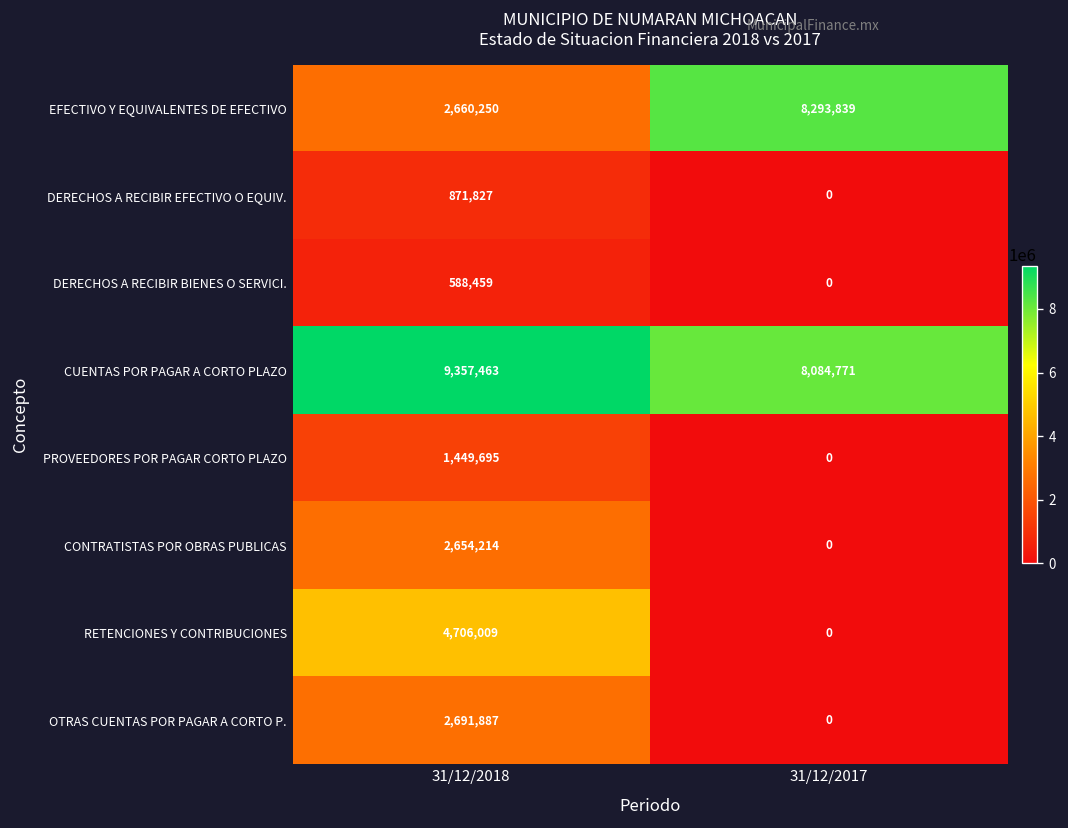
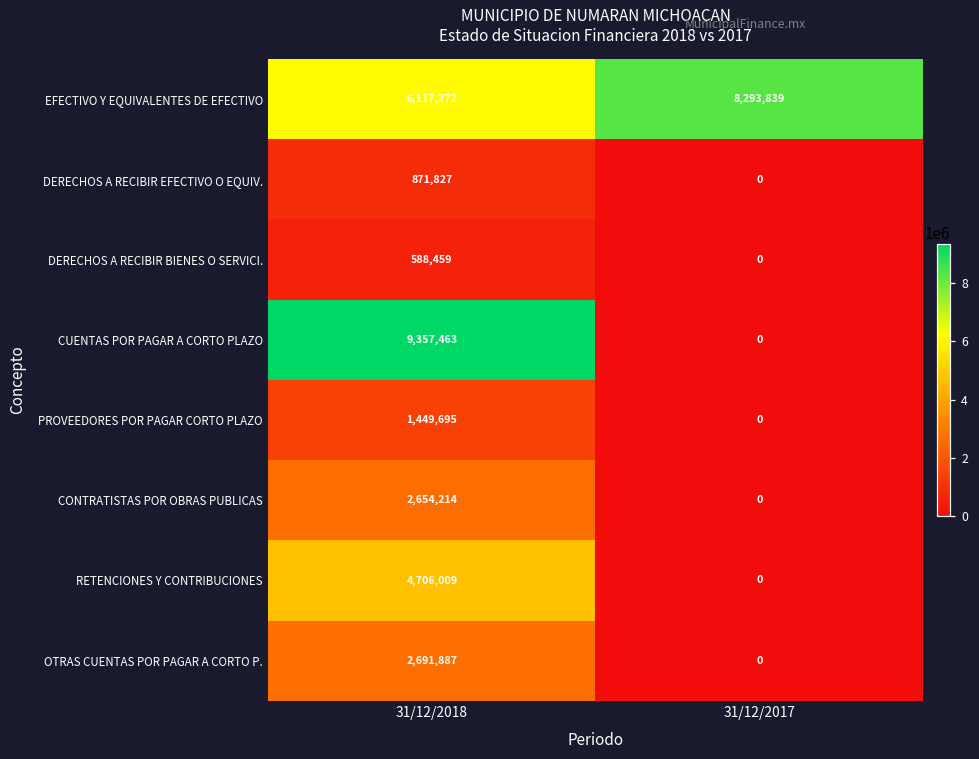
EFECTIVO Y EQUIVALENTES DE EFECTIVO, 31/12/2018: 2,660,250 -> 6,117,272
CUENTAS POR PAGAR A CORTO PLAZO, 31/12/2017: 8,084,771 -> 0
